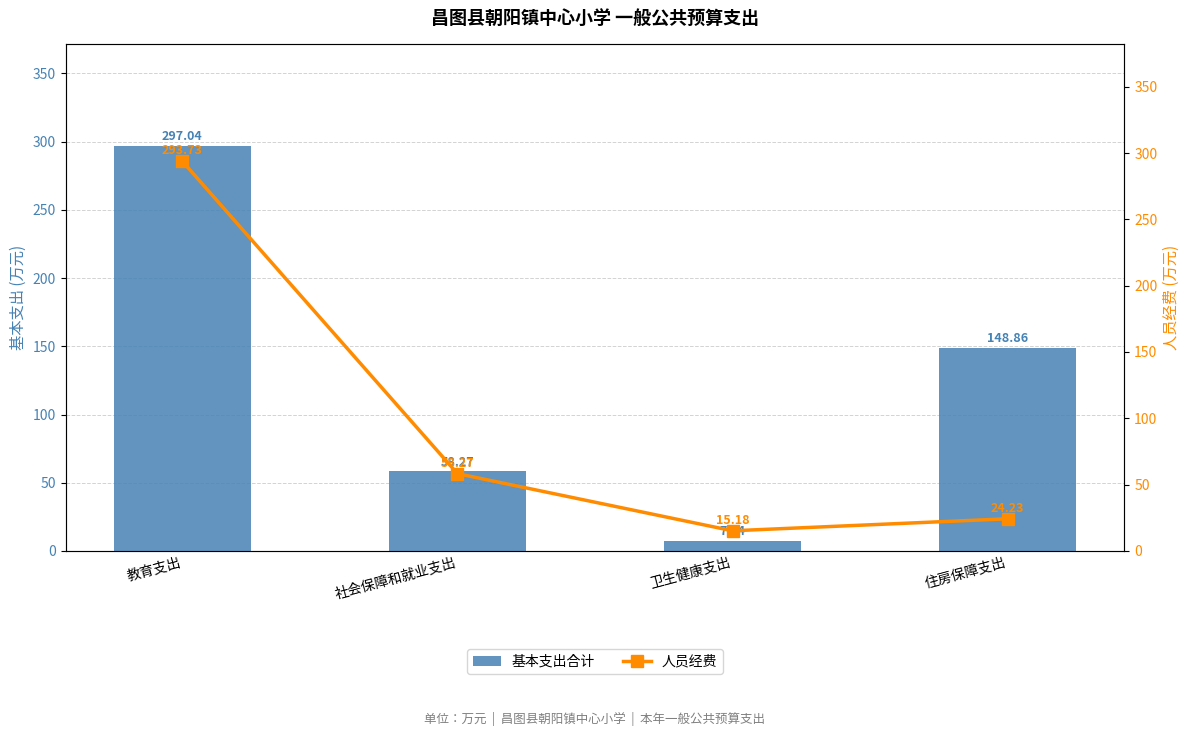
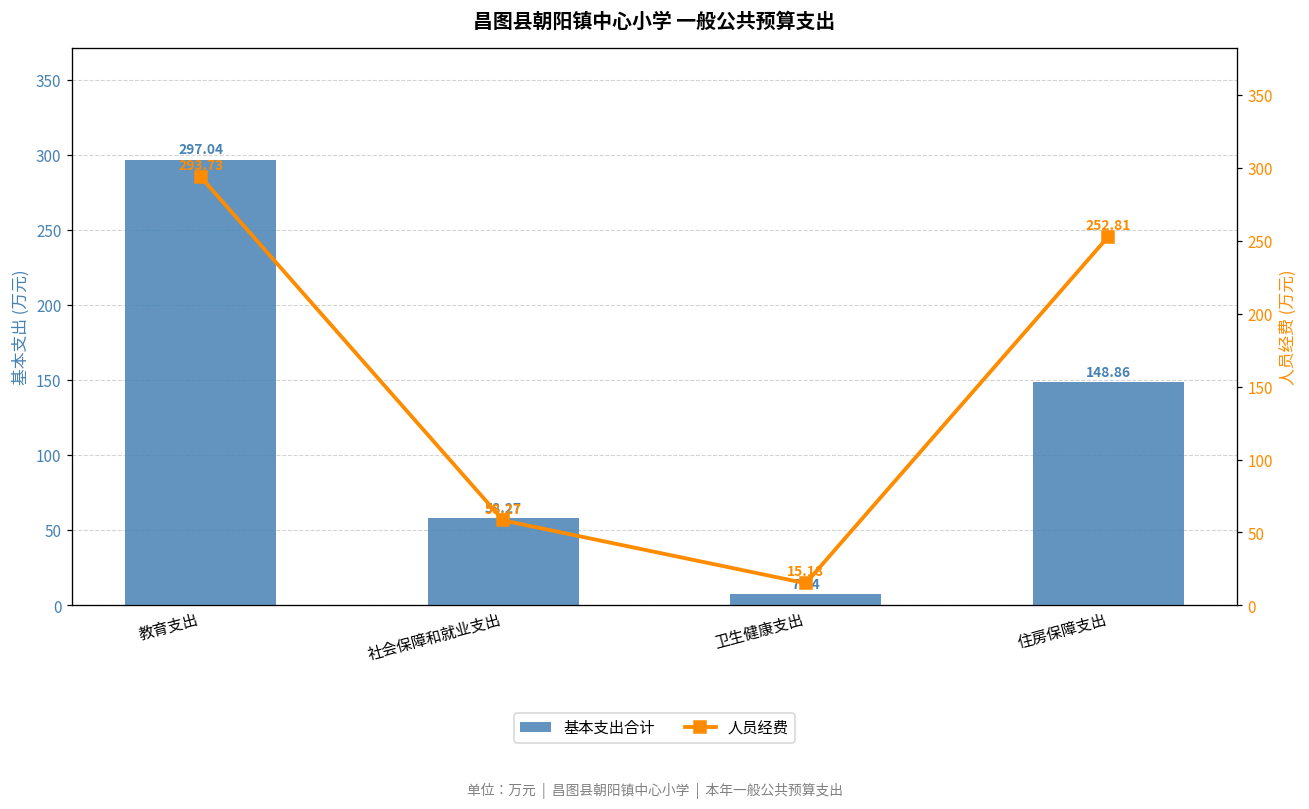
人员经费, 住房保障支出: 24.23 -> 252.81
